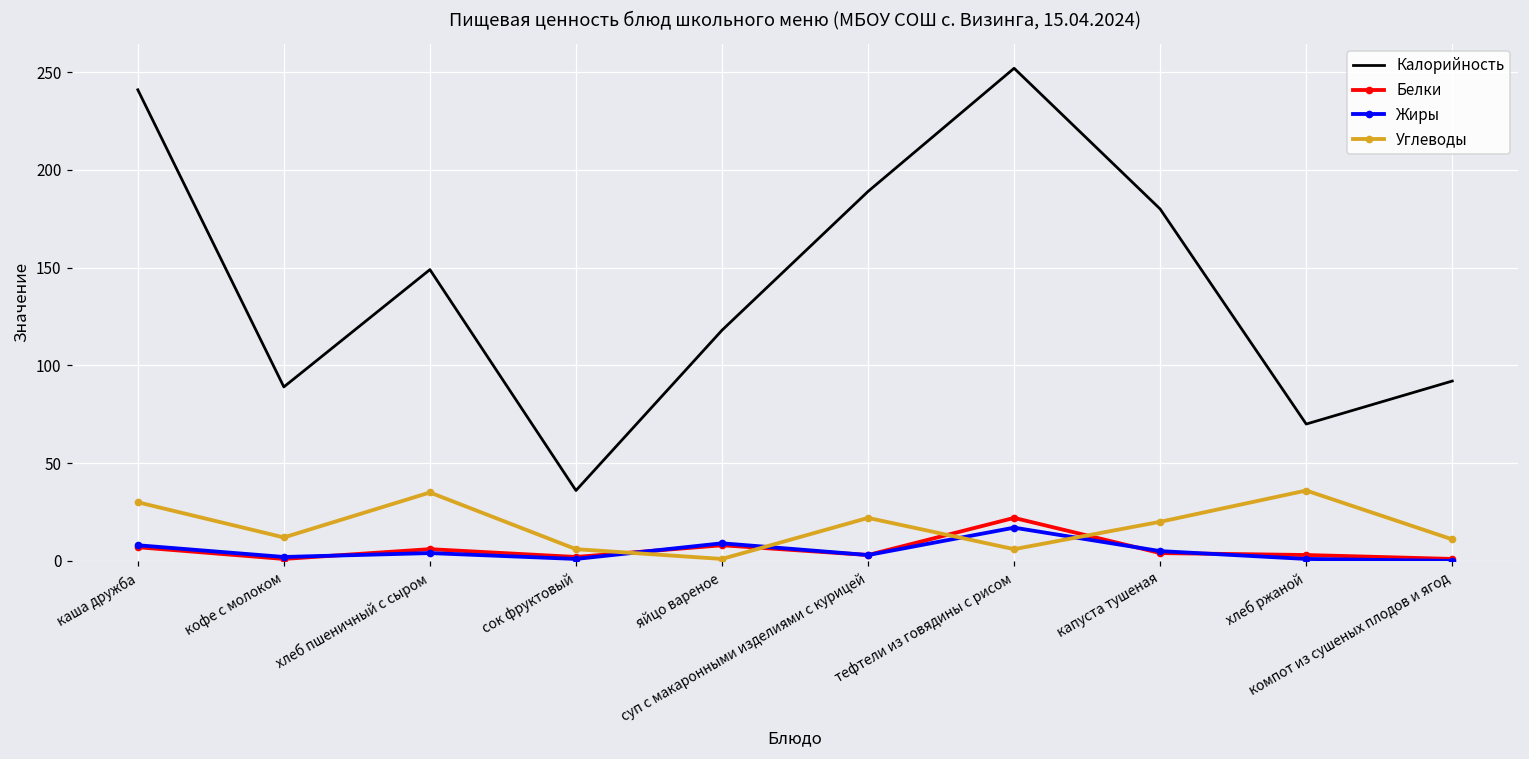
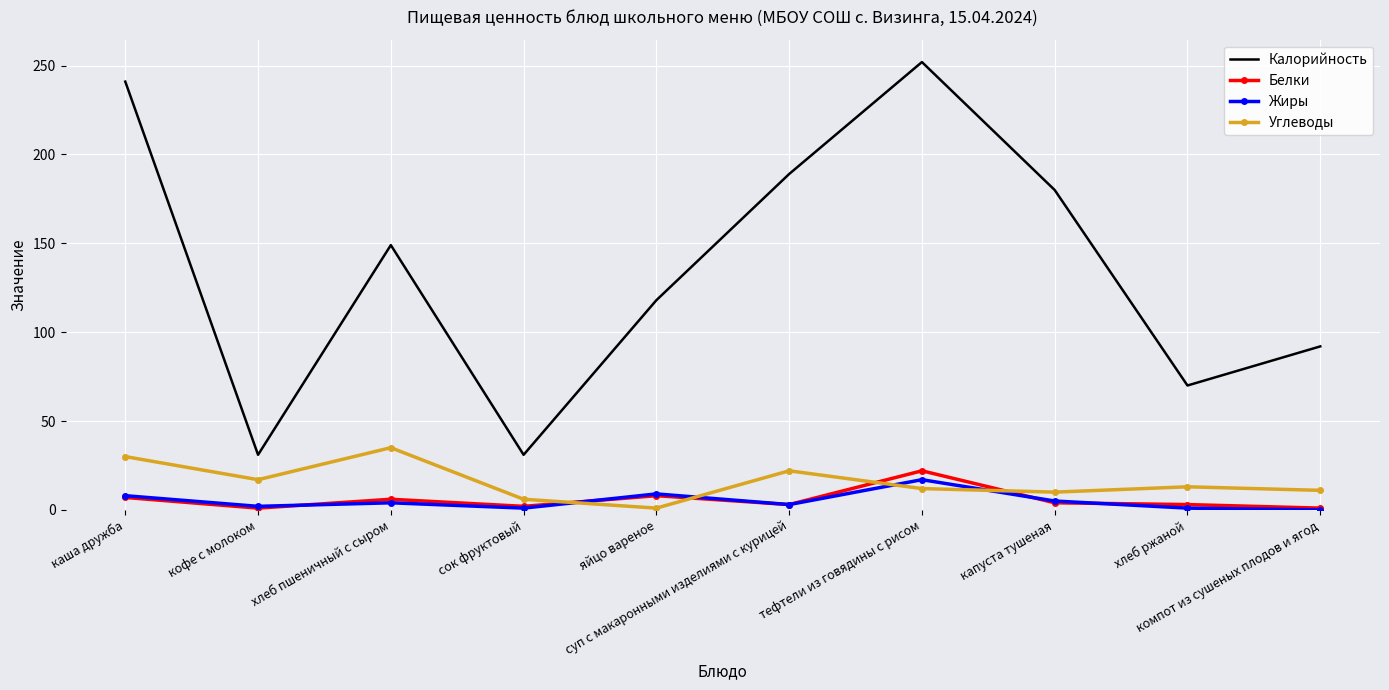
Калорийность, кофе с молоком: 89 -> 31
Углеводы, кофе с молоком: 12 -> 17
Калорийность, сок фруктовый: 36 -> 31
Углеводы, тефтели из говядины с рисом: 6 -> 12
Углеводы, капуста тушеная: 20 -> 10
Углеводы, хлеб ржаной: 36 -> 13
